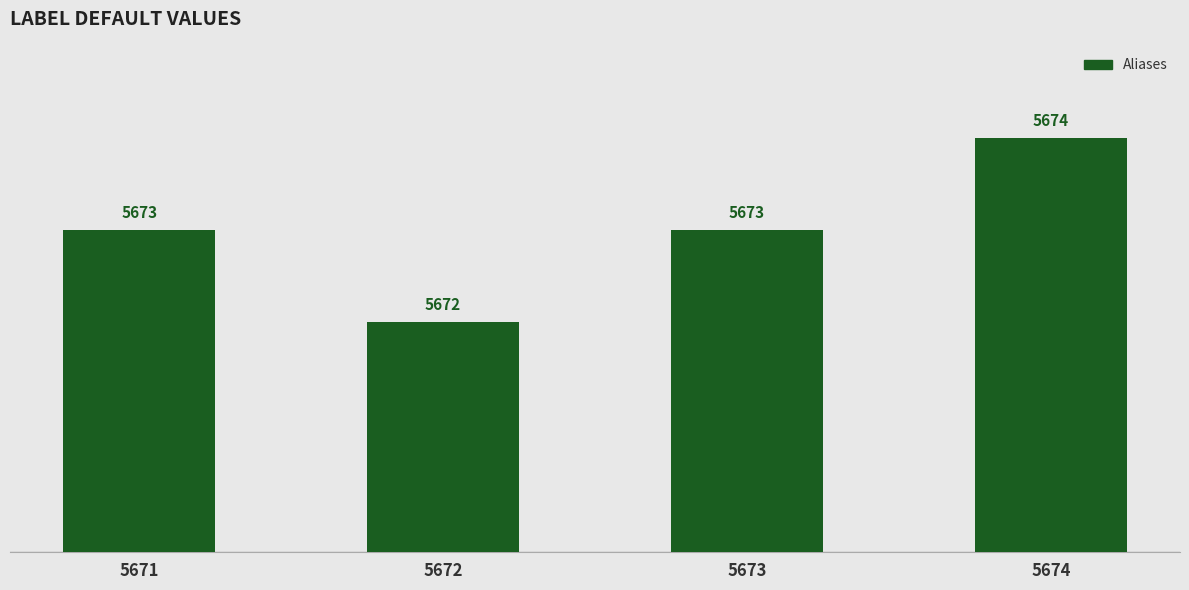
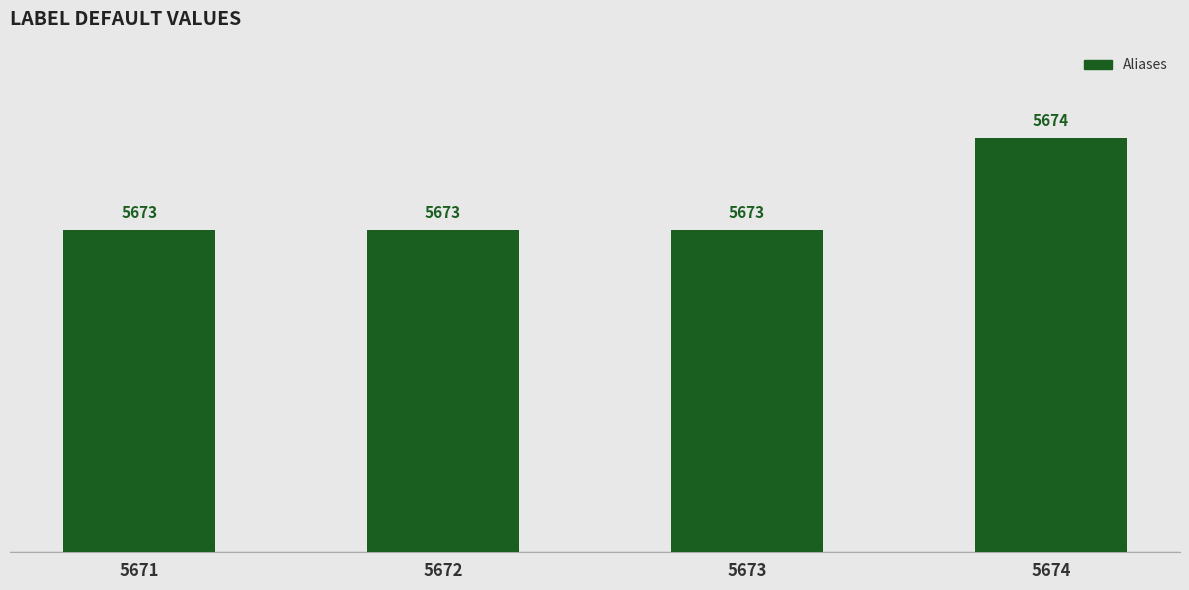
5672: 5672 -> 5673
